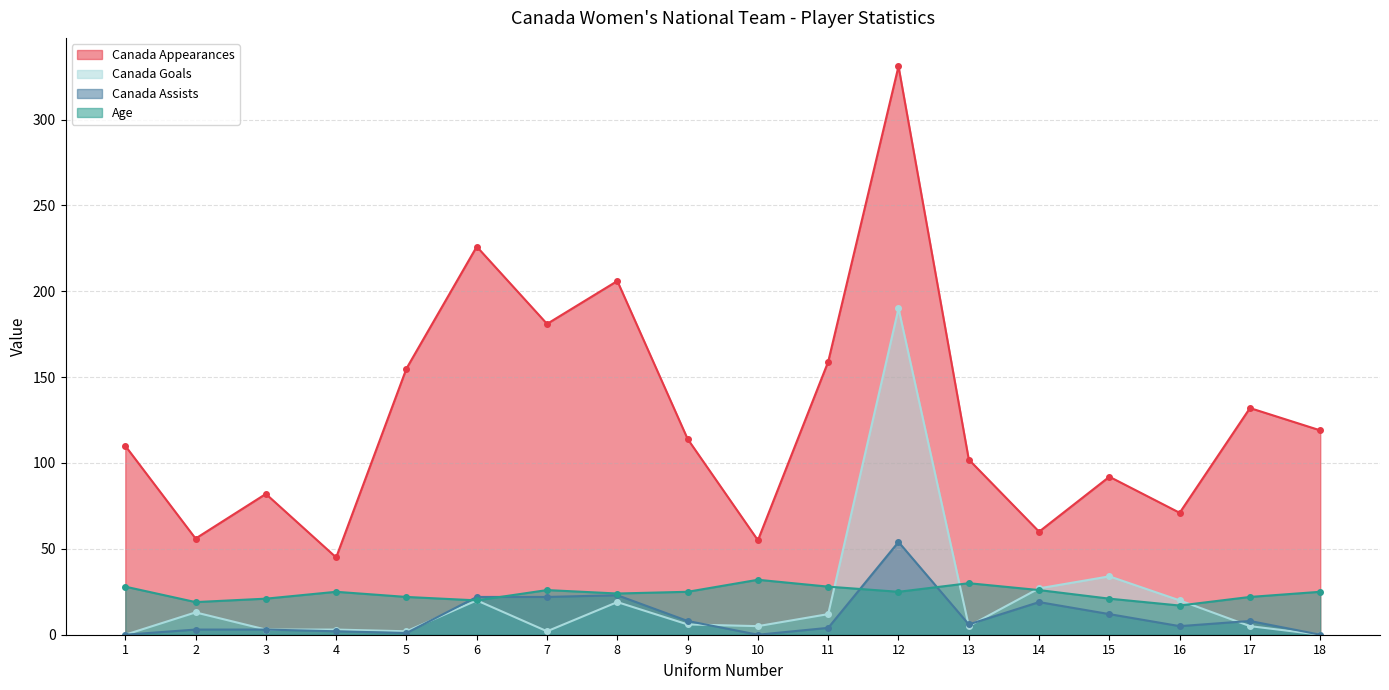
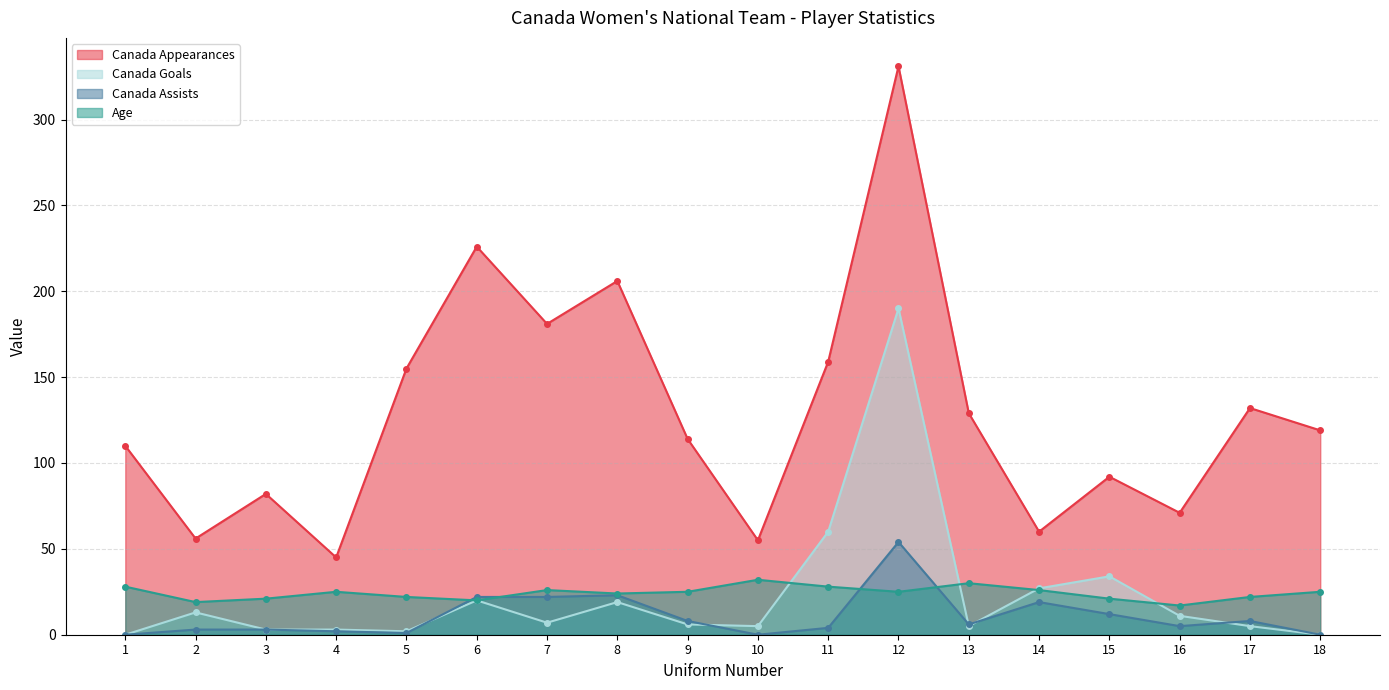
Canada Goals, 7: 2 -> 7
Canada Goals, 11: 12 -> 60
Canada Appearances, 13: 102 -> 129
Canada Goals, 16: 20 -> 11
